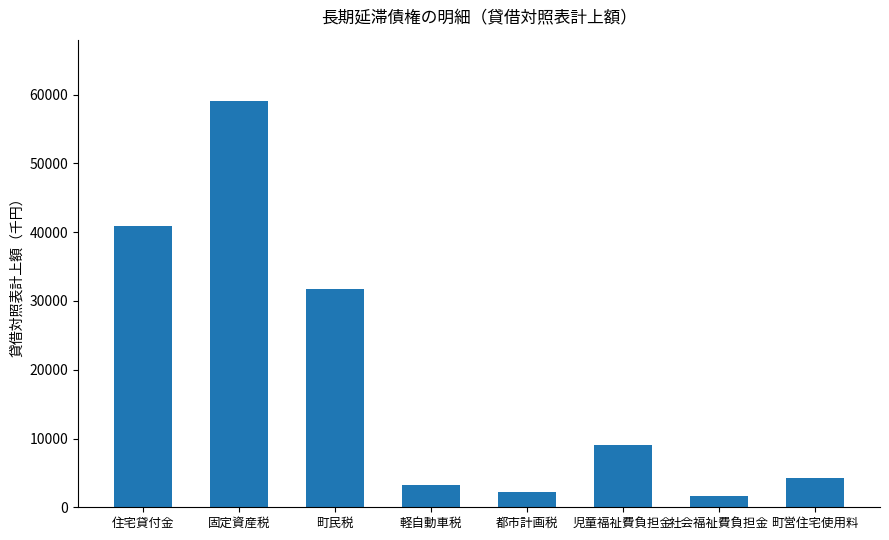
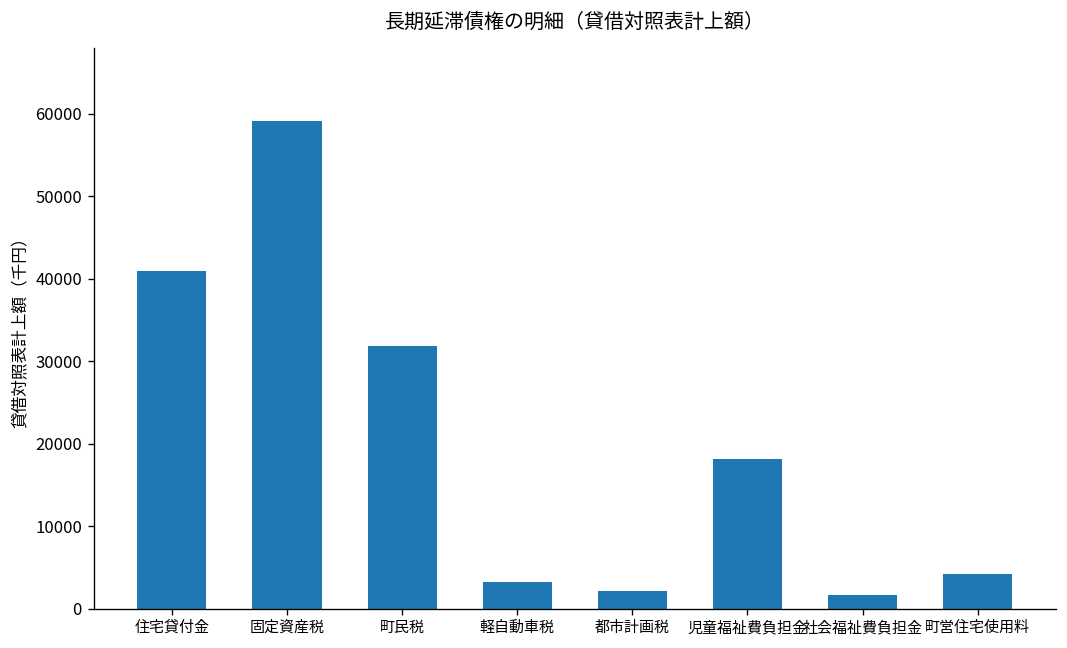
児童福祉費負担金: 9000 -> 18000
